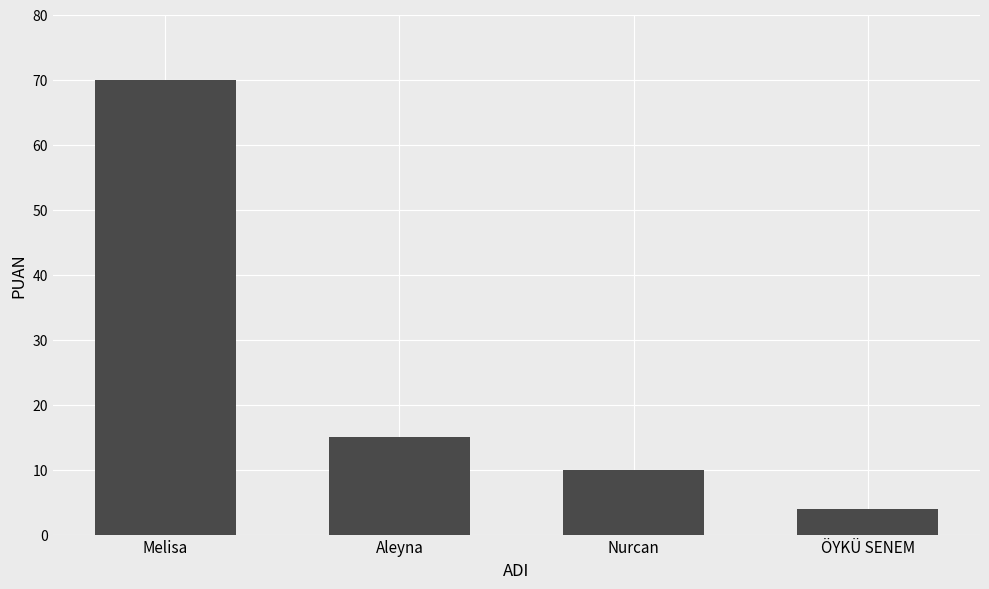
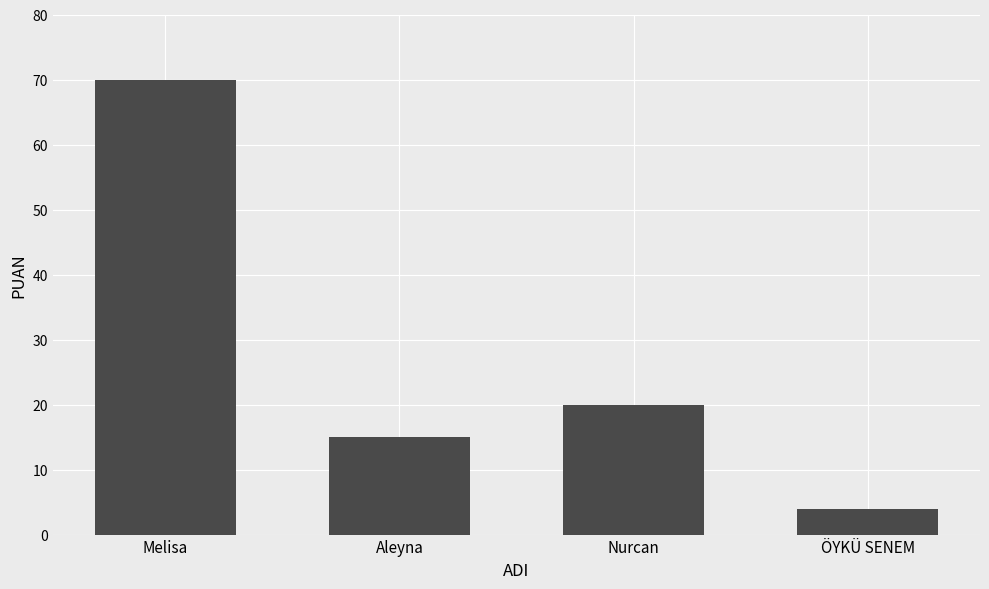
Nurcan: 10 -> 20
